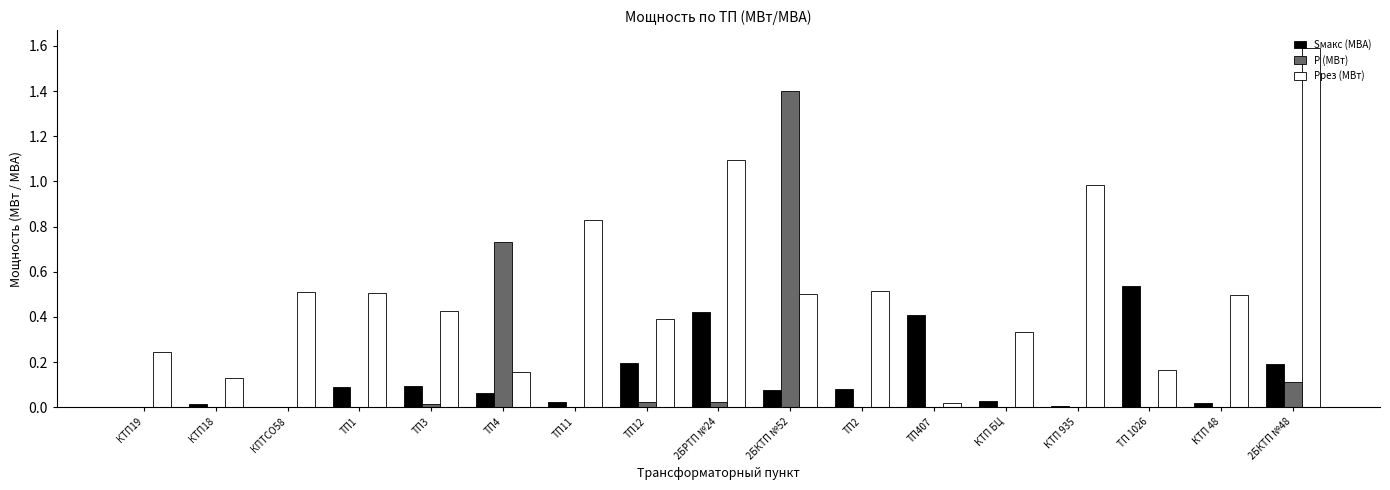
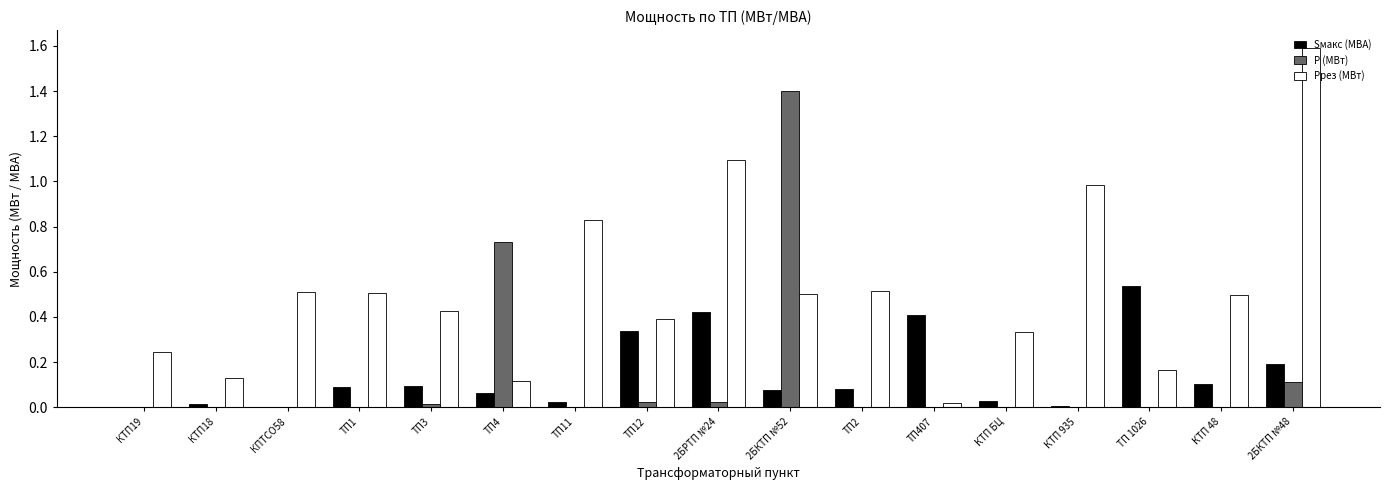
Ррез (МВт), ТП4: 0.16 -> 0.12
Sмакс (МВА), ТП12: 0.20 -> 0.34
Sмакс (МВА), КТП 48: 0.02 -> 0.10
